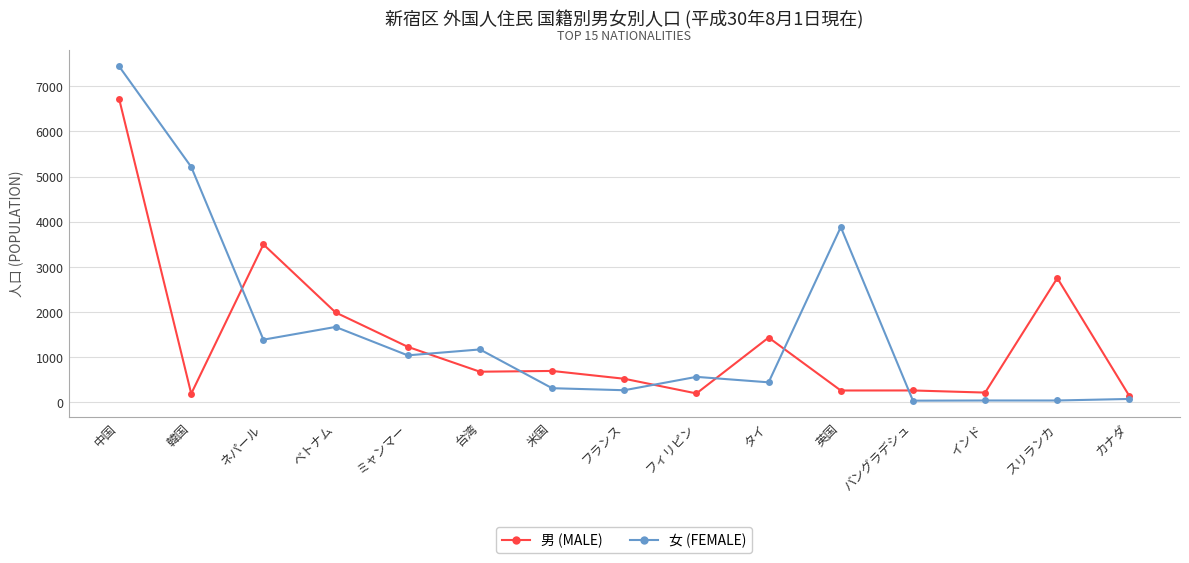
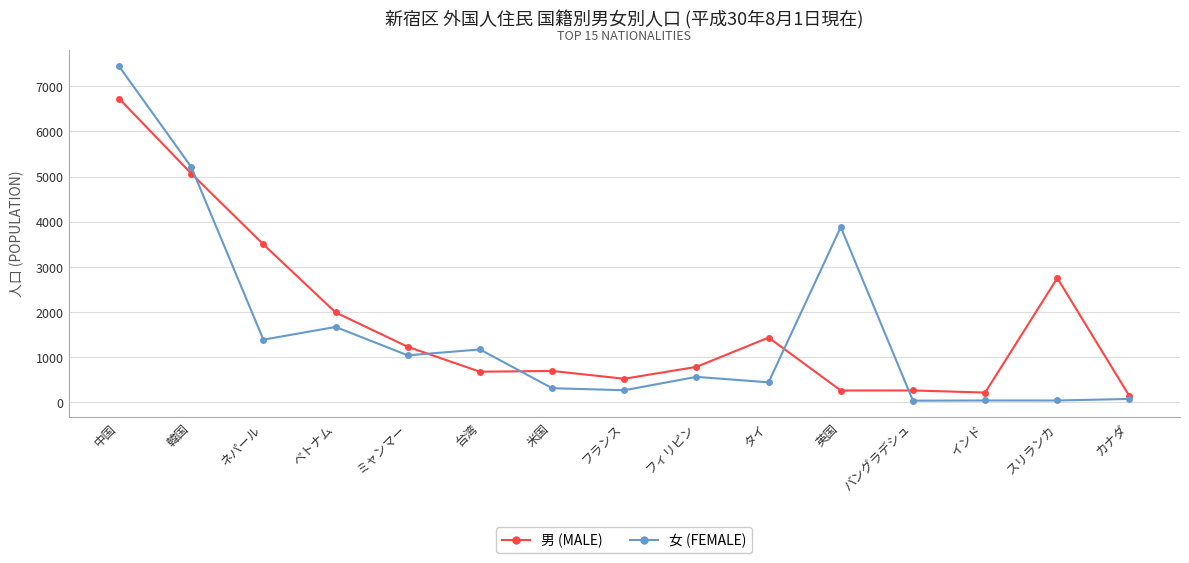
男 (MALE), 韓国: 200 -> 5100
男 (MALE), フィリピン: 200 -> 800
